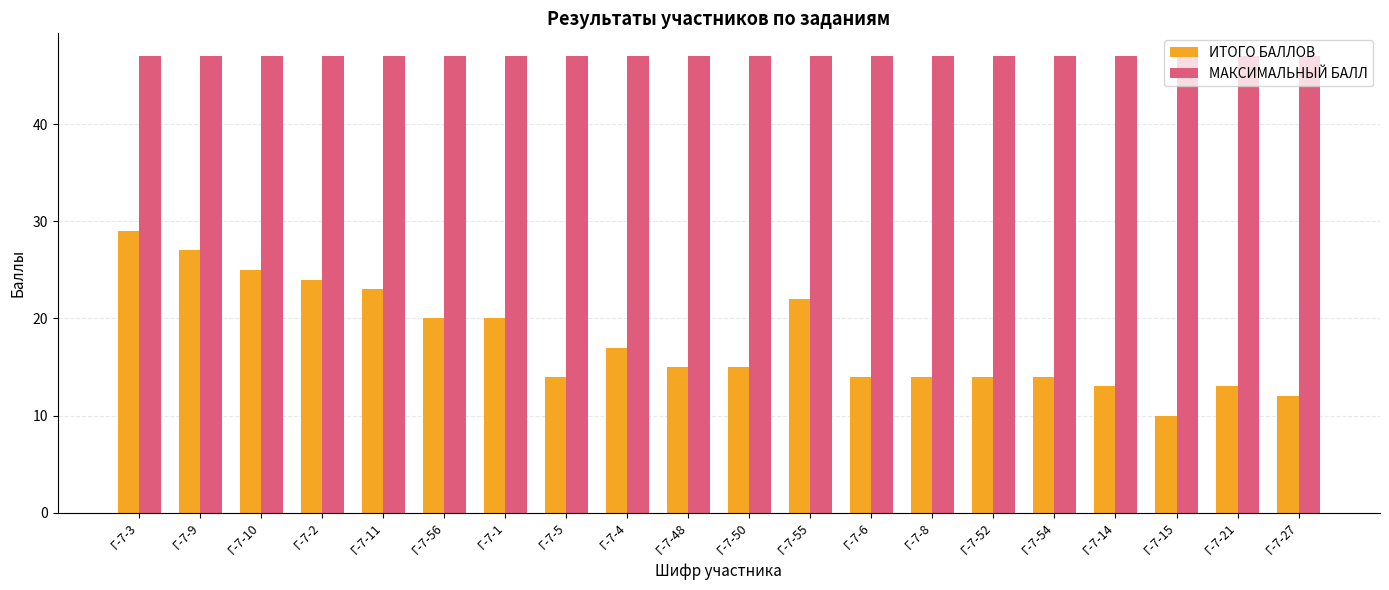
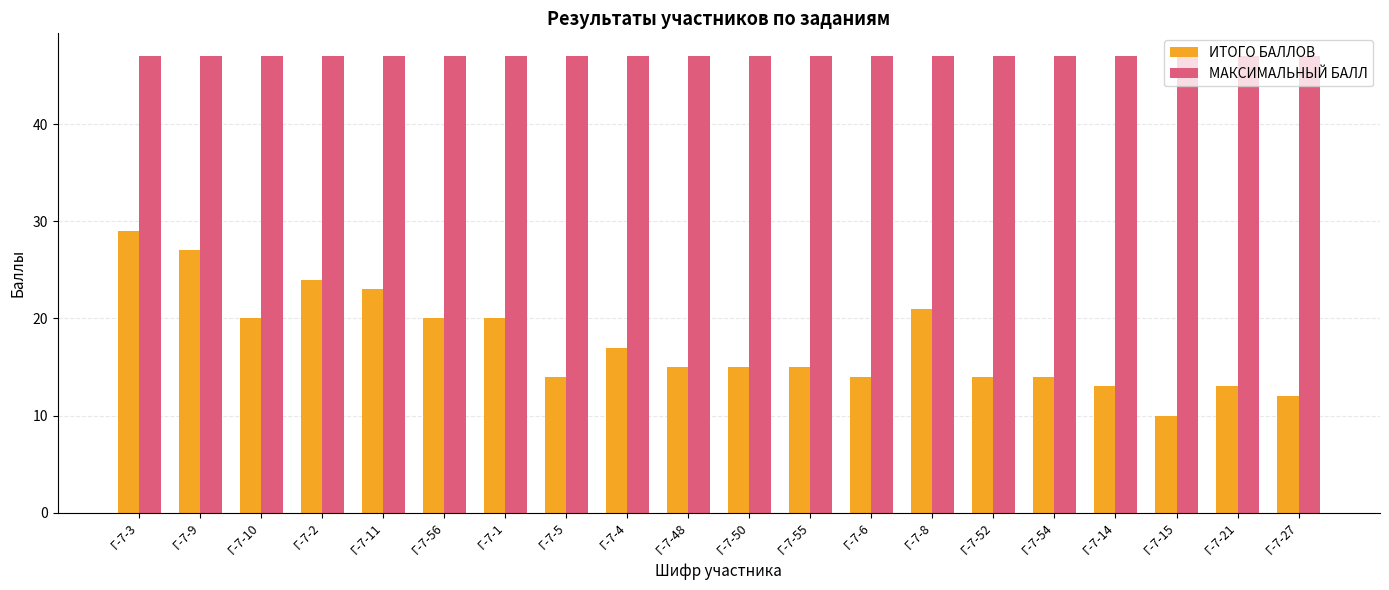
ИТОГО БАЛЛОВ, Г-7-10: 25 -> 20
ИТОГО БАЛЛОВ, Г-7-55: 22 -> 15
ИТОГО БАЛЛОВ, Г-7-8: 14 -> 21
